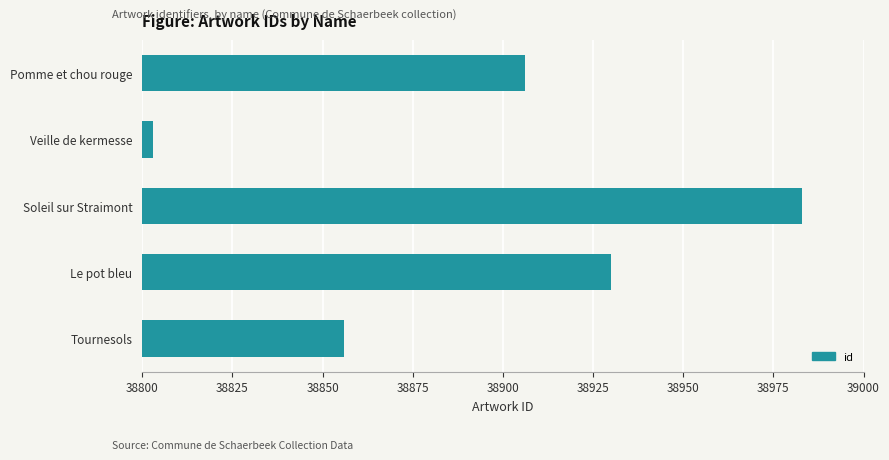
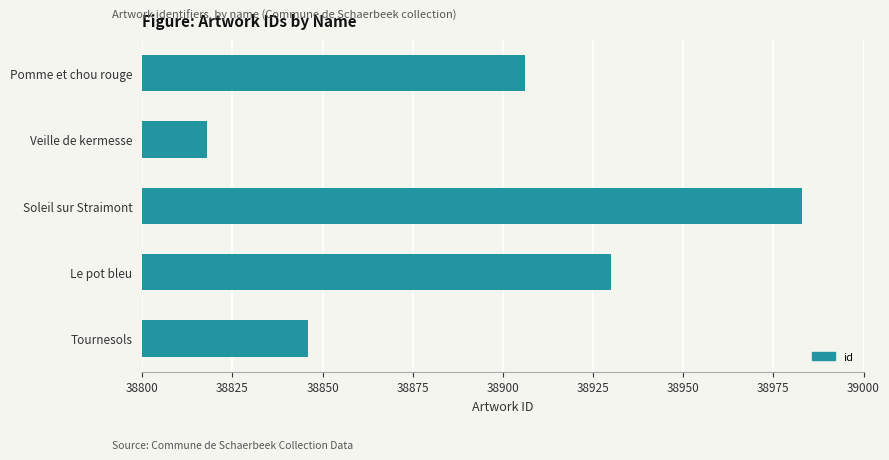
Veille de kermesse: 38803 -> 38818
Tournesols: 38856 -> 38846
